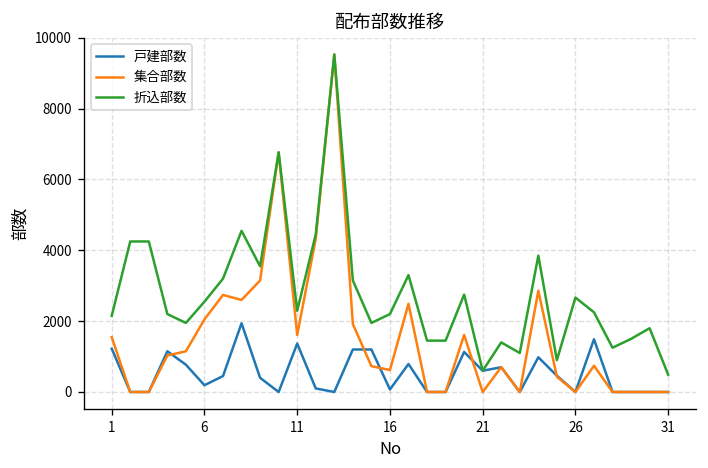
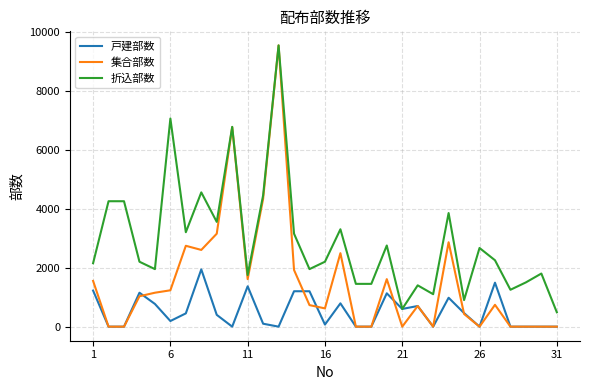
集合部数, 6: 2100 -> 1200
折込部数, 6: 2600 -> 7100
折込部数, 11: 2300 -> 1800
